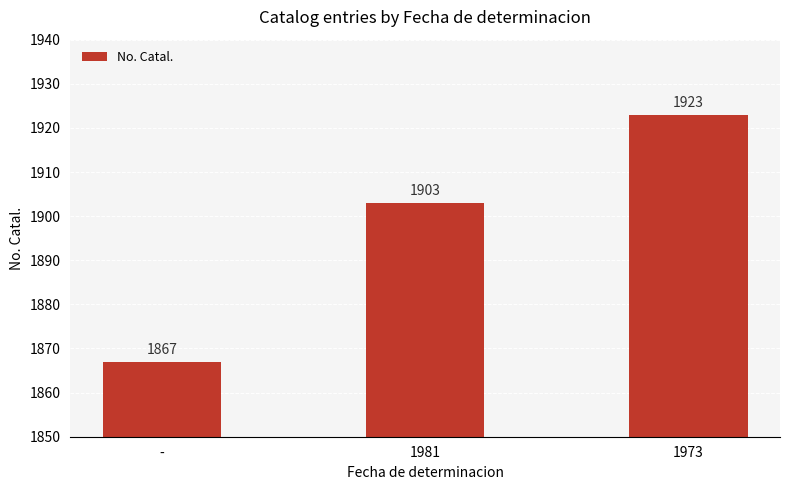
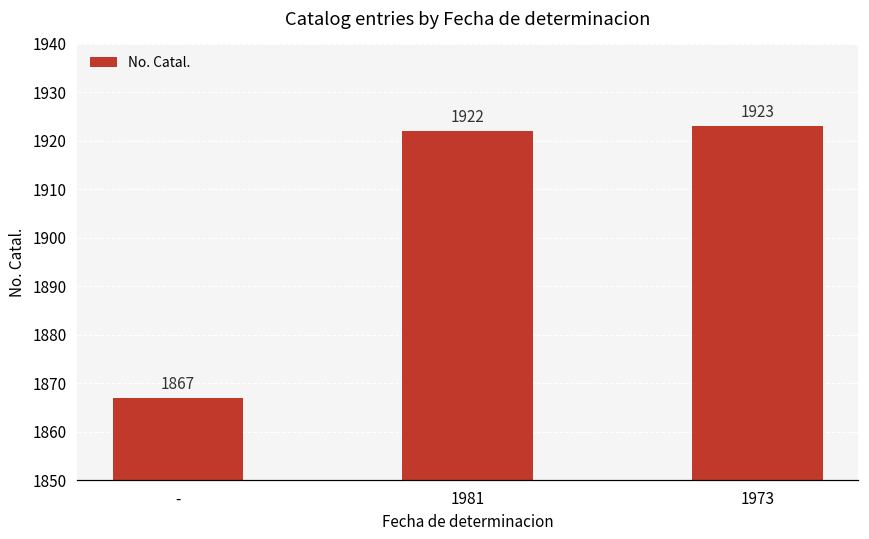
1981: 1903 -> 1922
